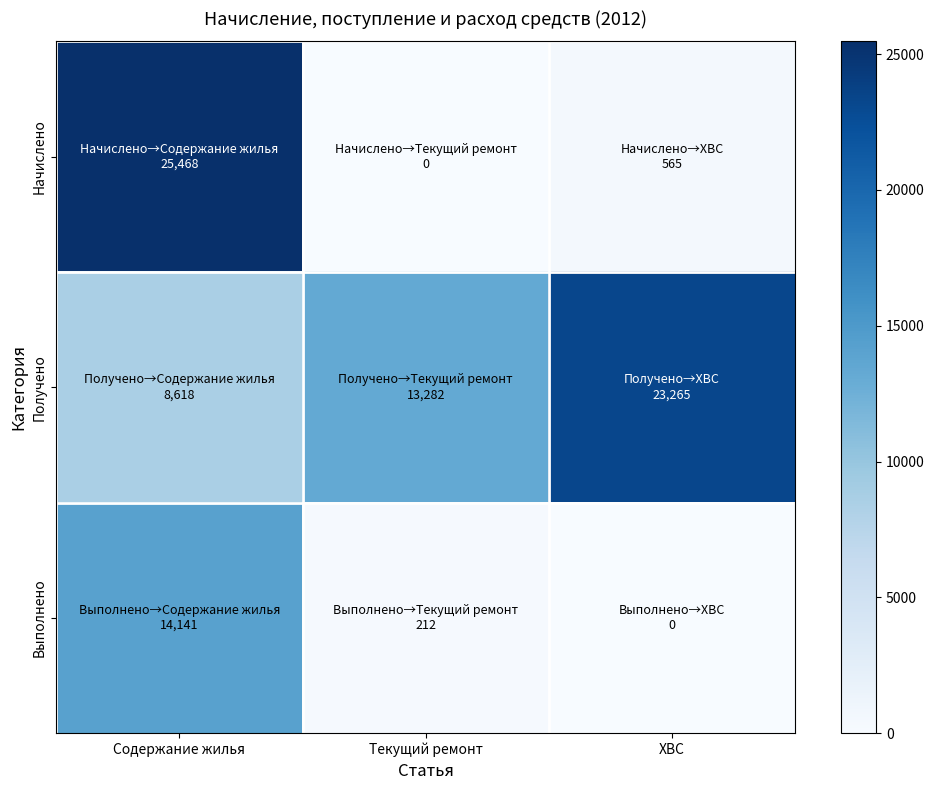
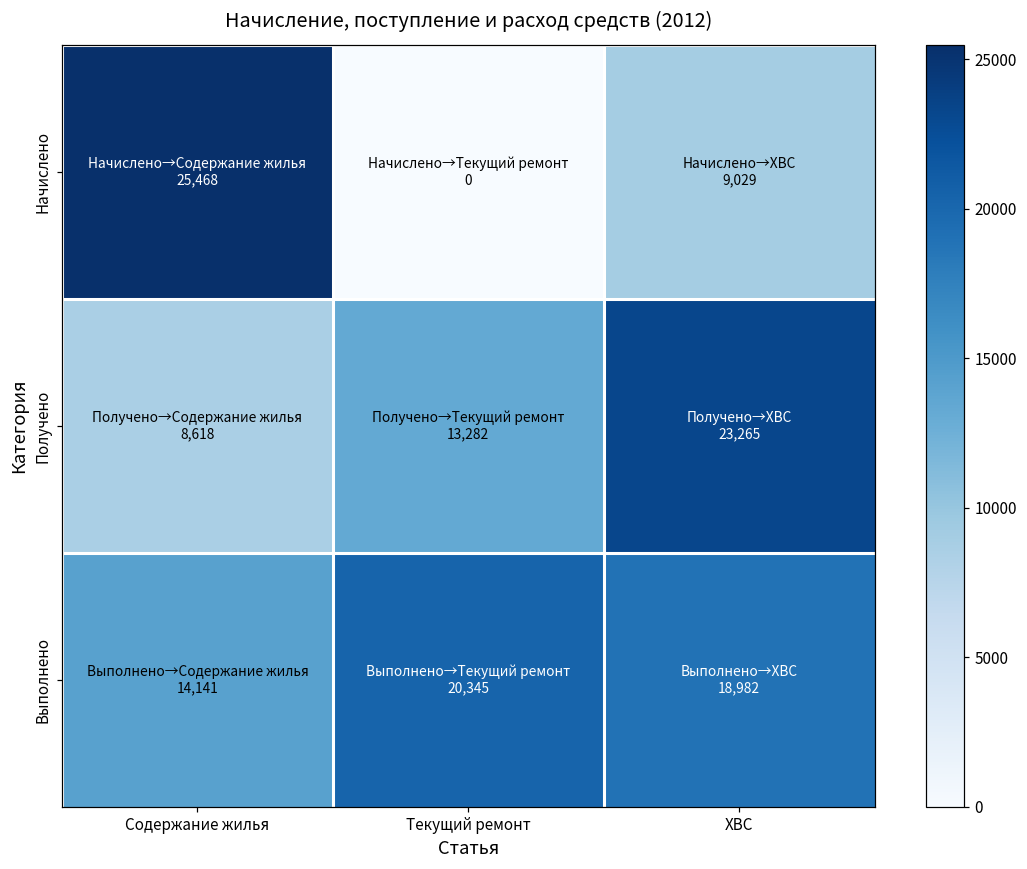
Начислено, ХВС: 565 -> 9,029
Выполнено, Текущий ремонт: 212 -> 20,345
Выполнено, ХВС: 0 -> 18,982
